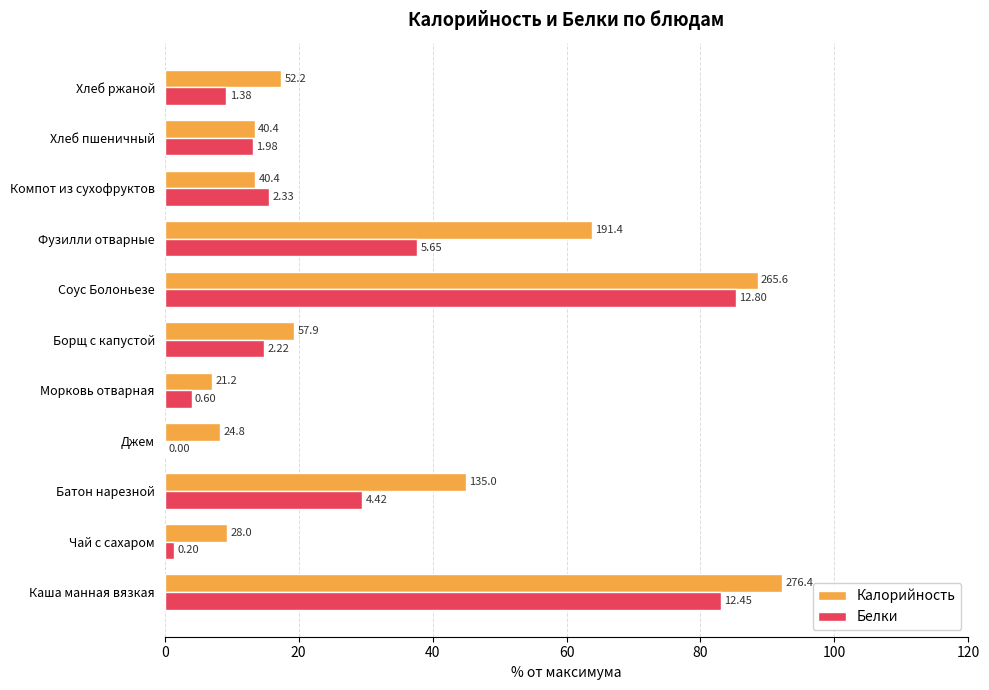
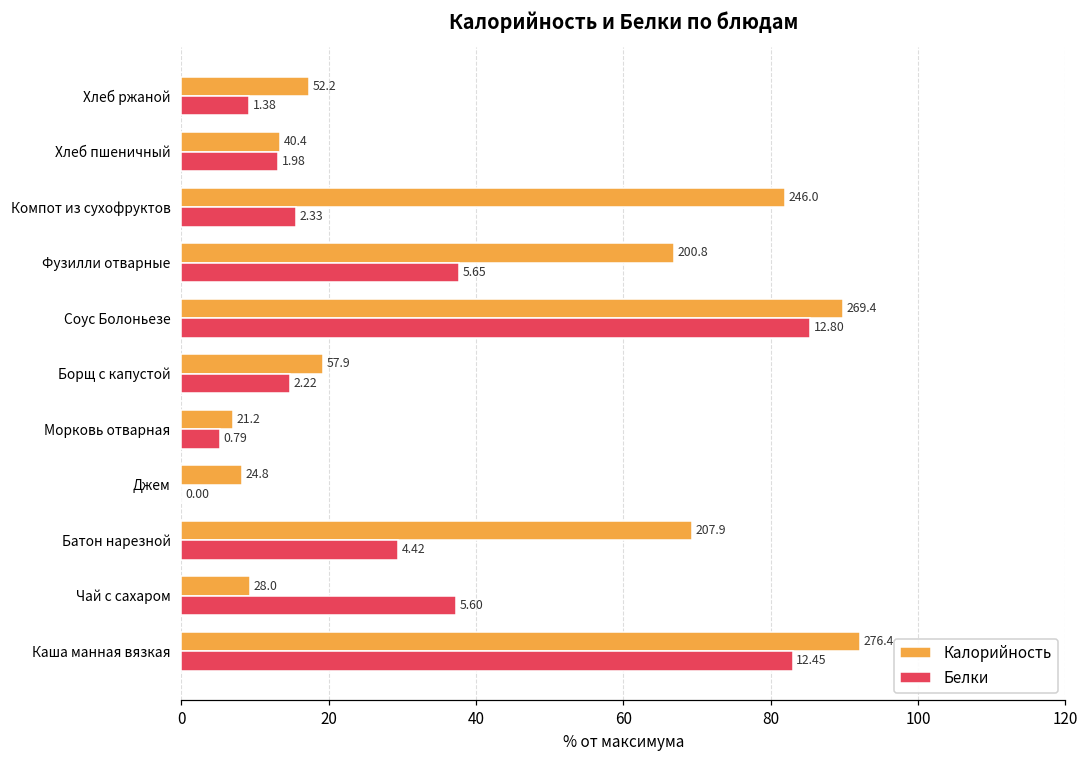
Калорийность, Компот из сухофруктов: 40.4 -> 246.0
Калорийность, Фузилли отварные: 191.4 -> 200.8
Калорийность, Соус Болоньезе: 265.6 -> 269.4
Белки, Морковь отварная: 0.60 -> 0.79
Калорийность, Батон нарезной: 135.0 -> 207.9
Белки, Чай с сахаром: 0.20 -> 5.60
